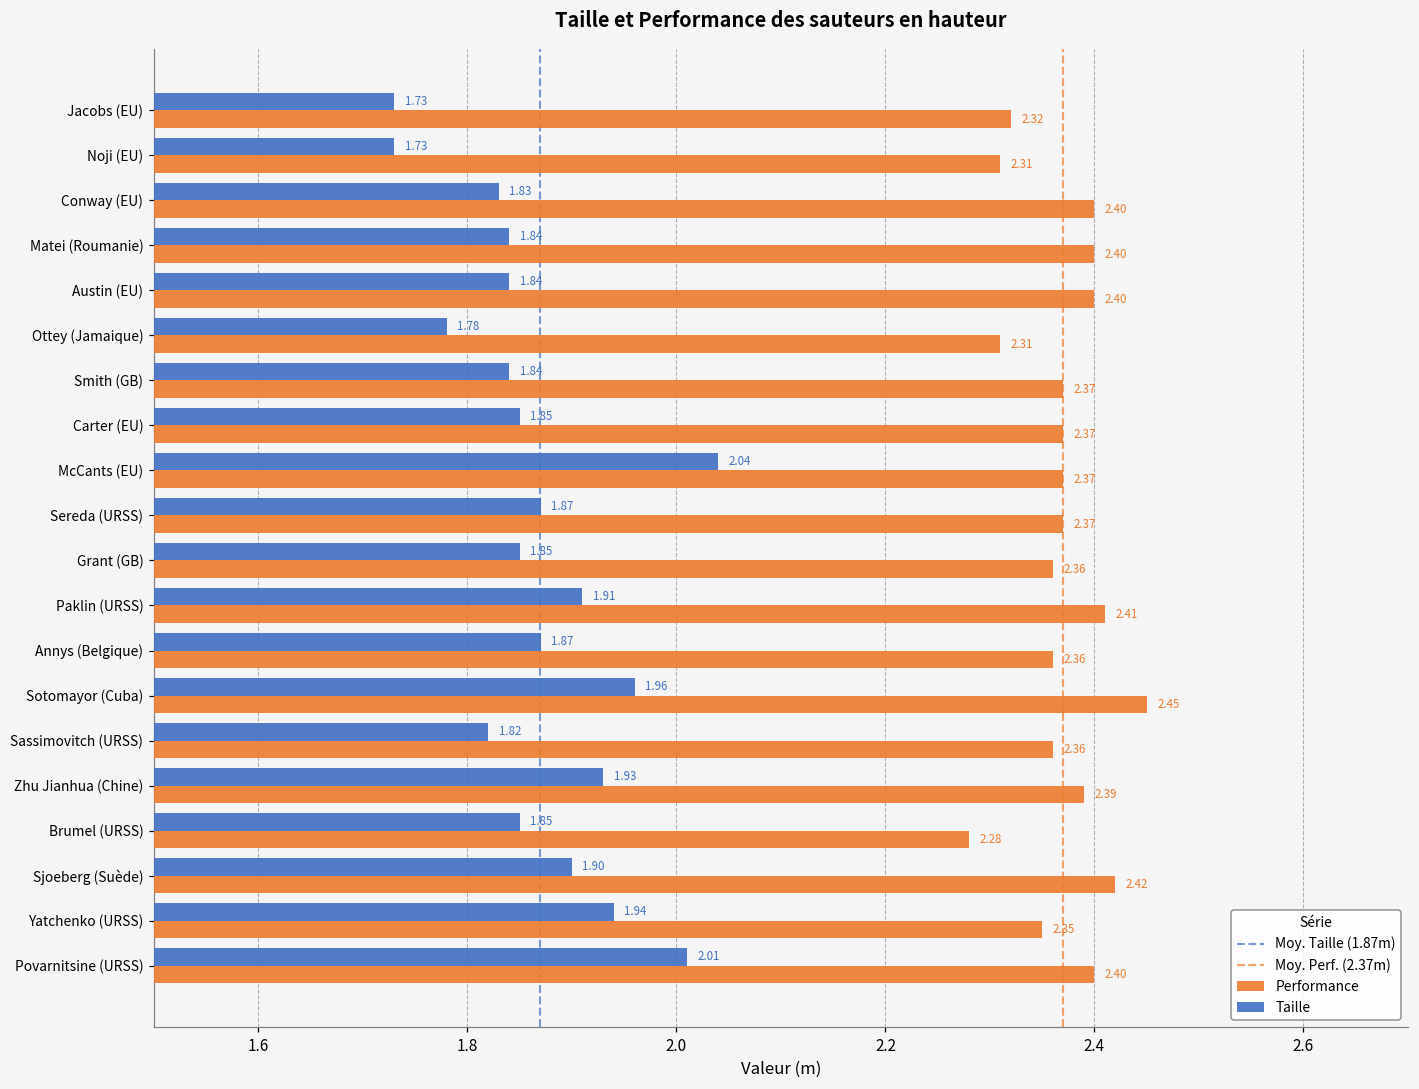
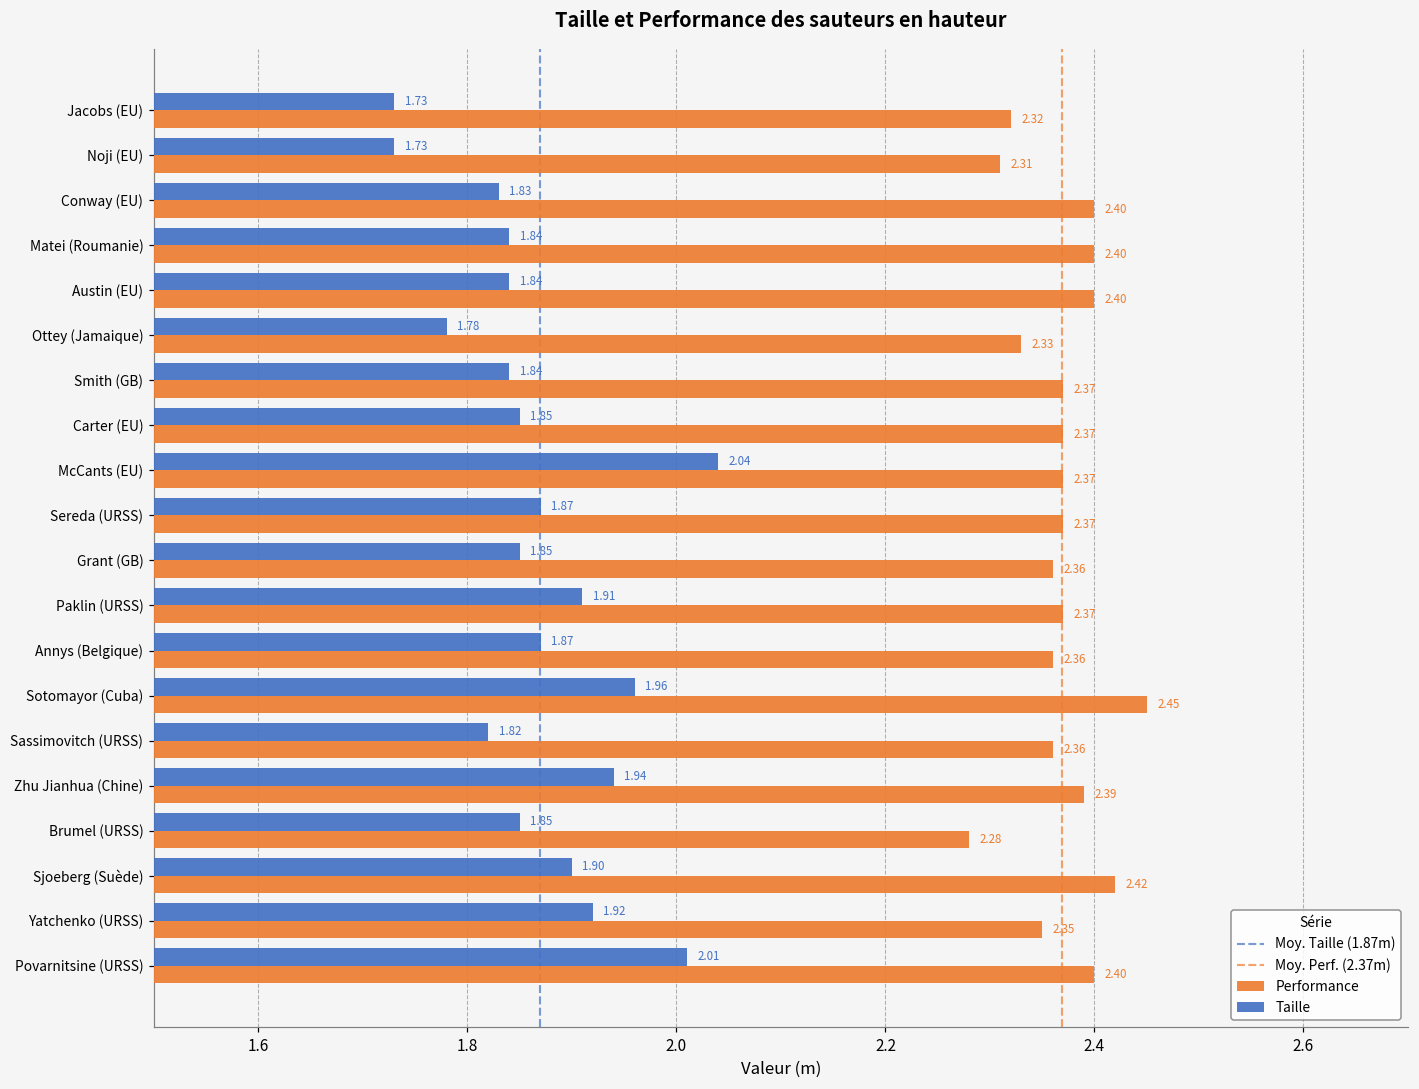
Performance, Ottey (Jamaique): 2.31 -> 2.33
Performance, Paklin (URSS): 2.41 -> 2.37
Taille, Zhu Jianhua (Chine): 1.93 -> 1.94
Taille, Yatchenko (URSS): 1.94 -> 1.92
